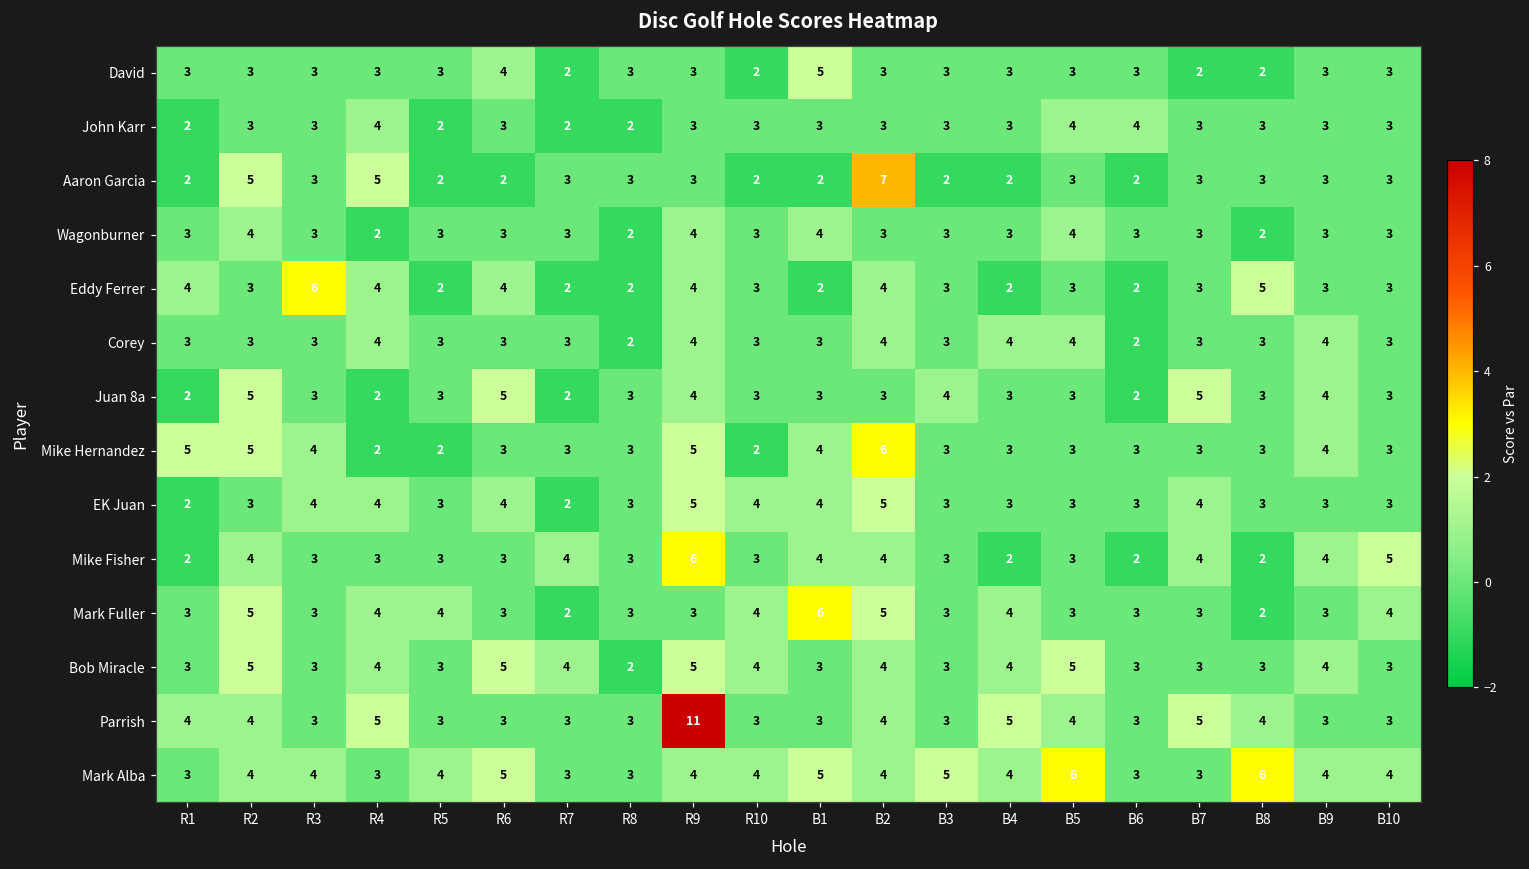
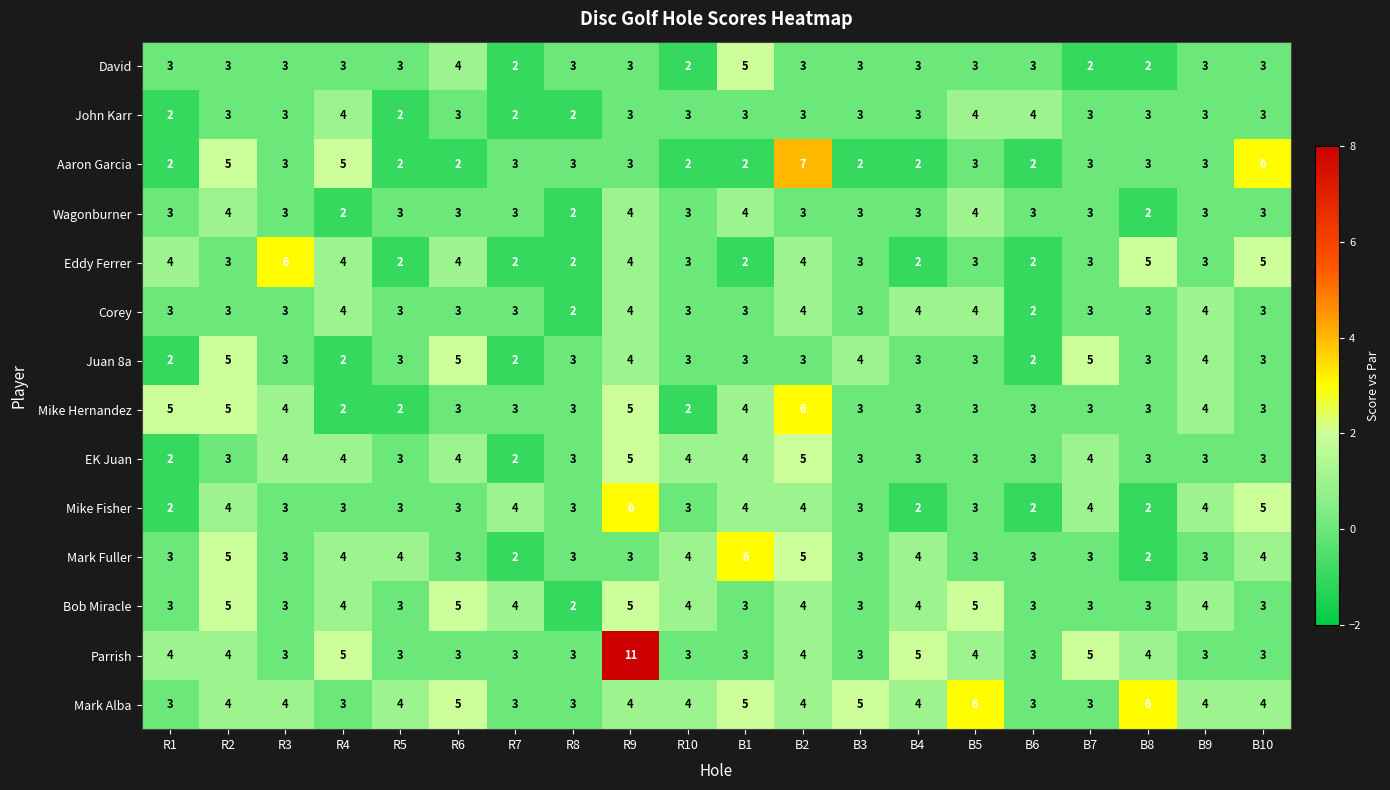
Aaron Garcia, B10: 3 -> 6
Eddy Ferrer, B10: 3 -> 5
